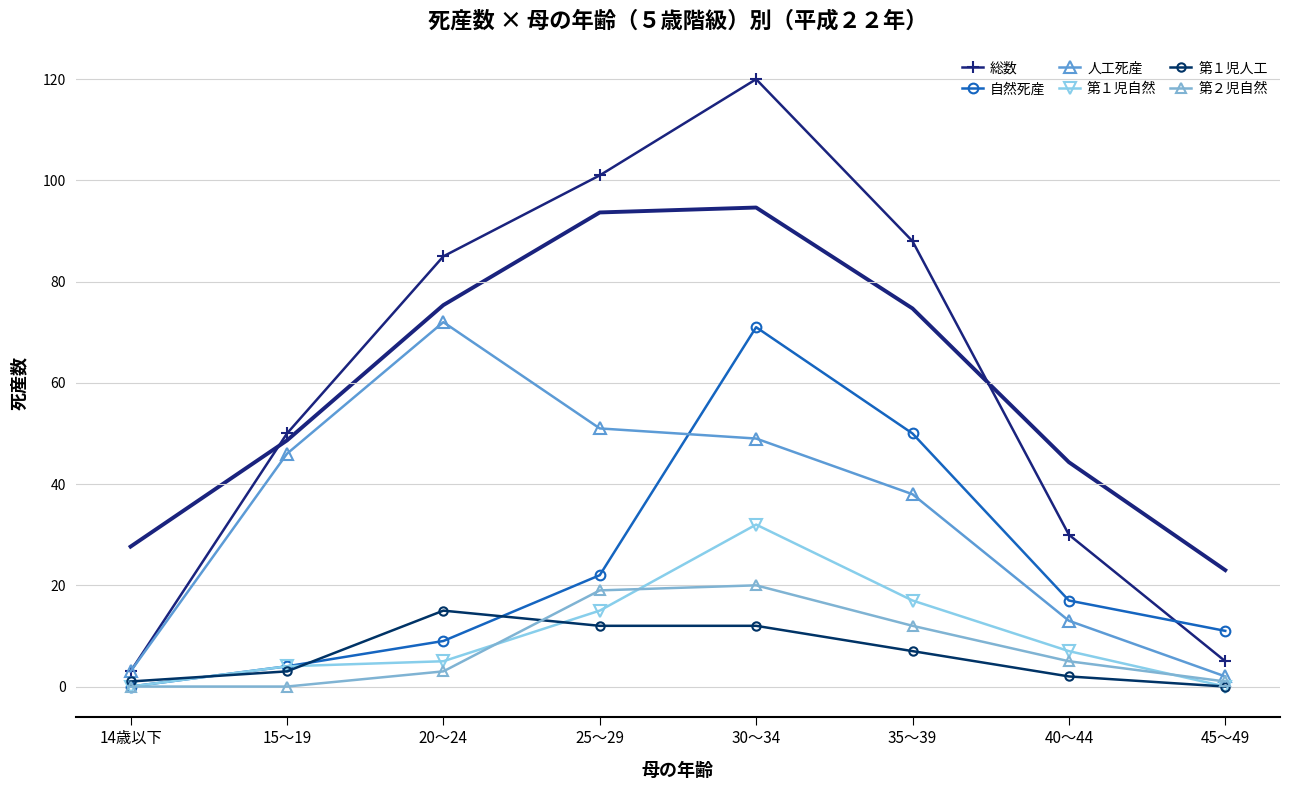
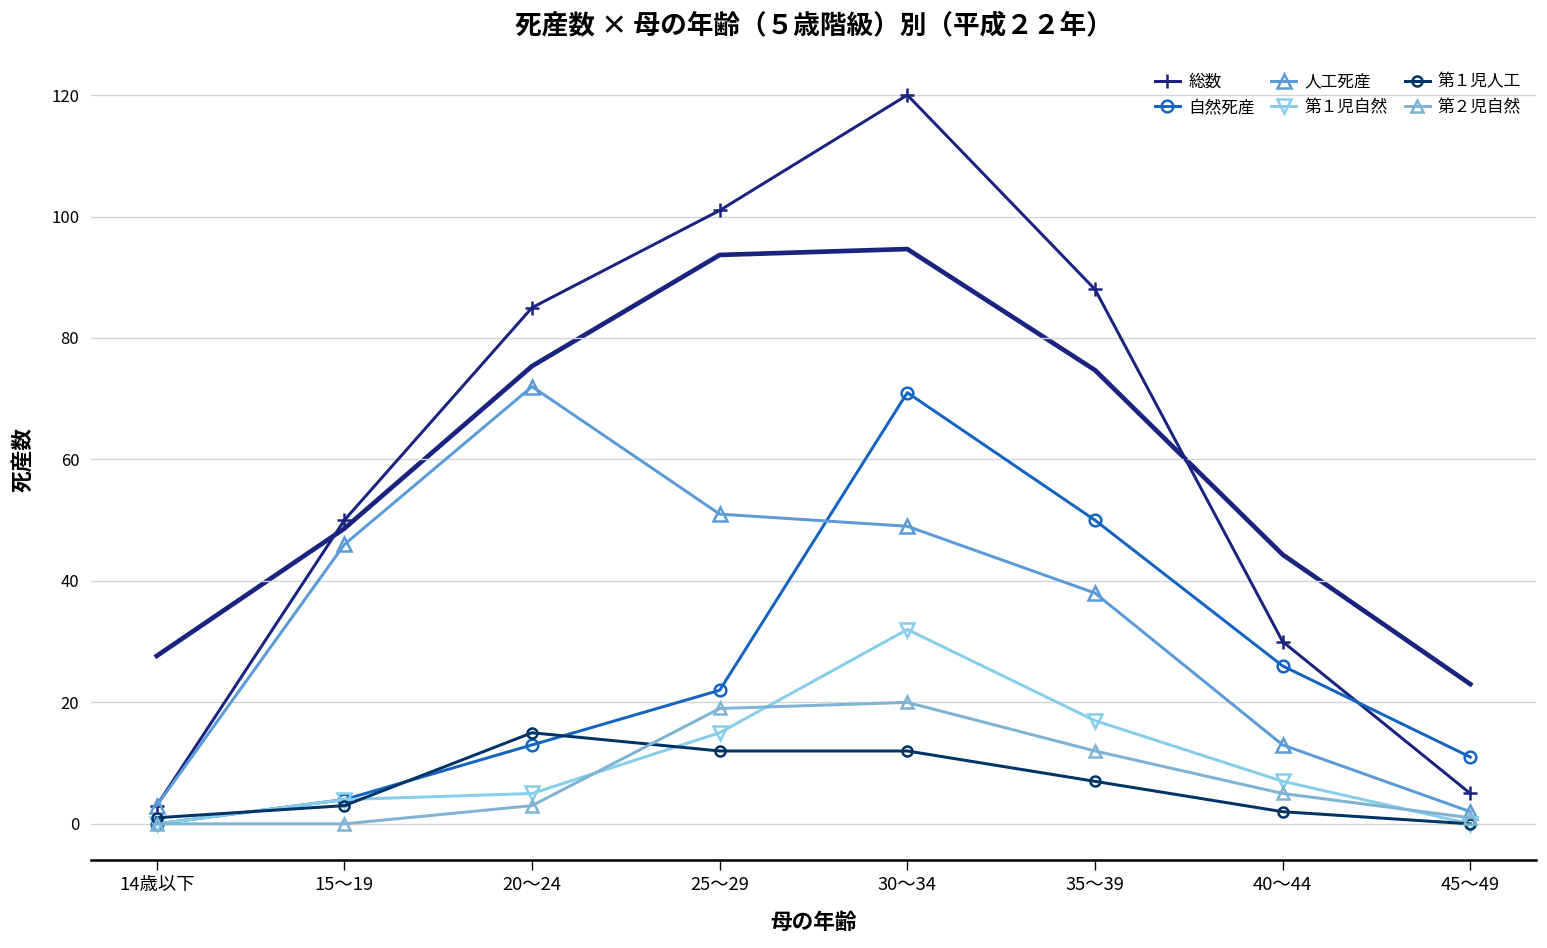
自然死産, 20～24: 9 -> 13
自然死産, 40～44: 17 -> 26
